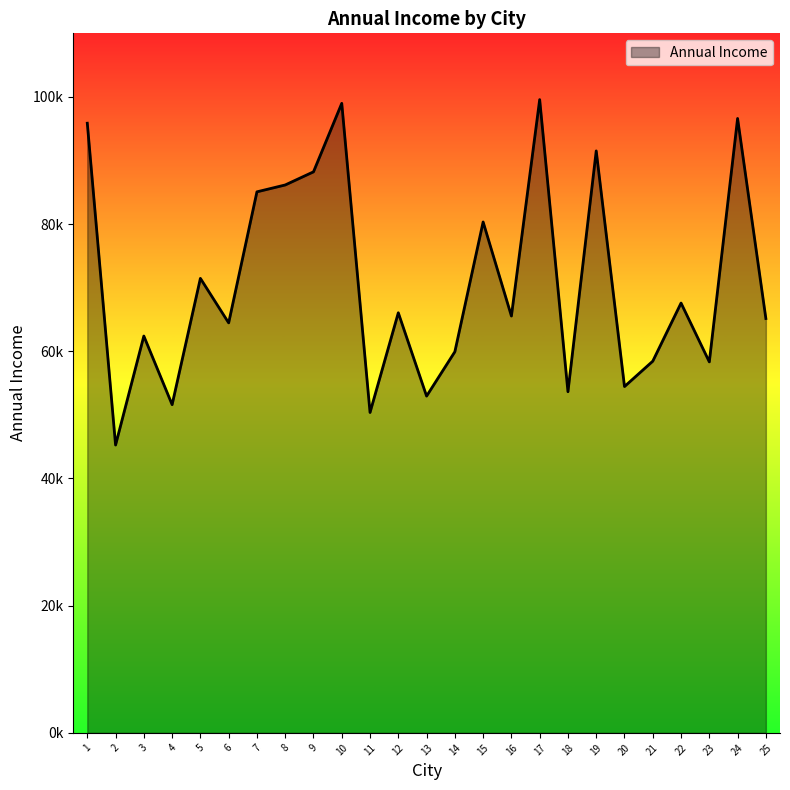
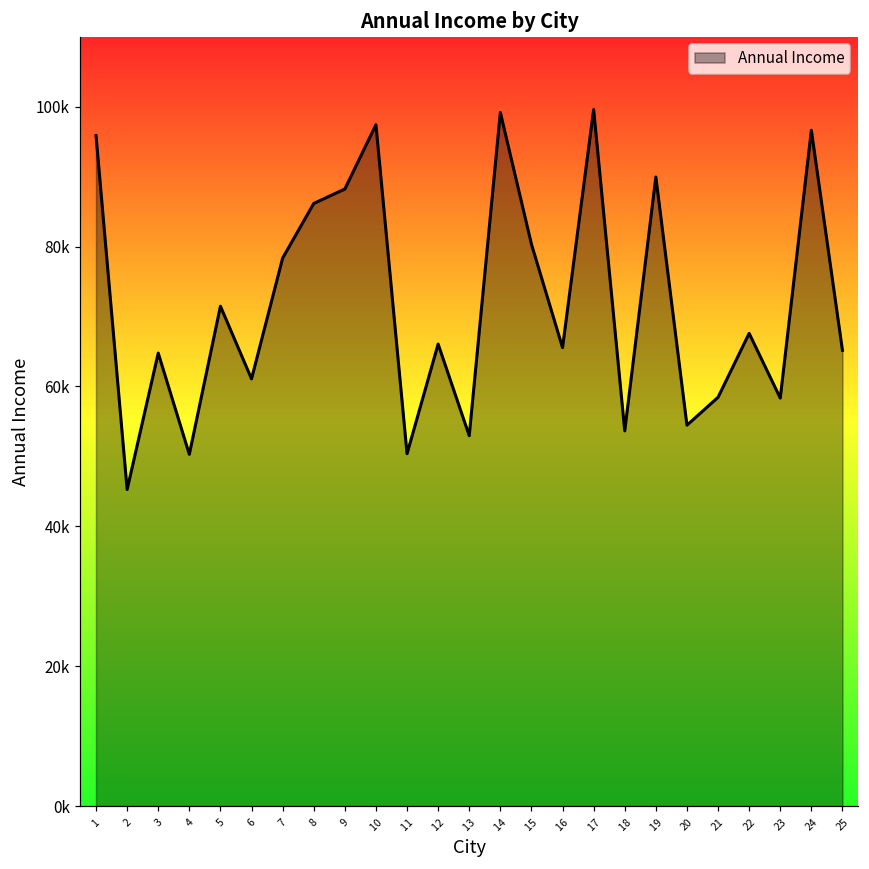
3: 62000 -> 65000
4: 52000 -> 50000
6: 64000 -> 61000
7: 85000 -> 78000
10: 99000 -> 97000
14: 60000 -> 99000
19: 92000 -> 90000
